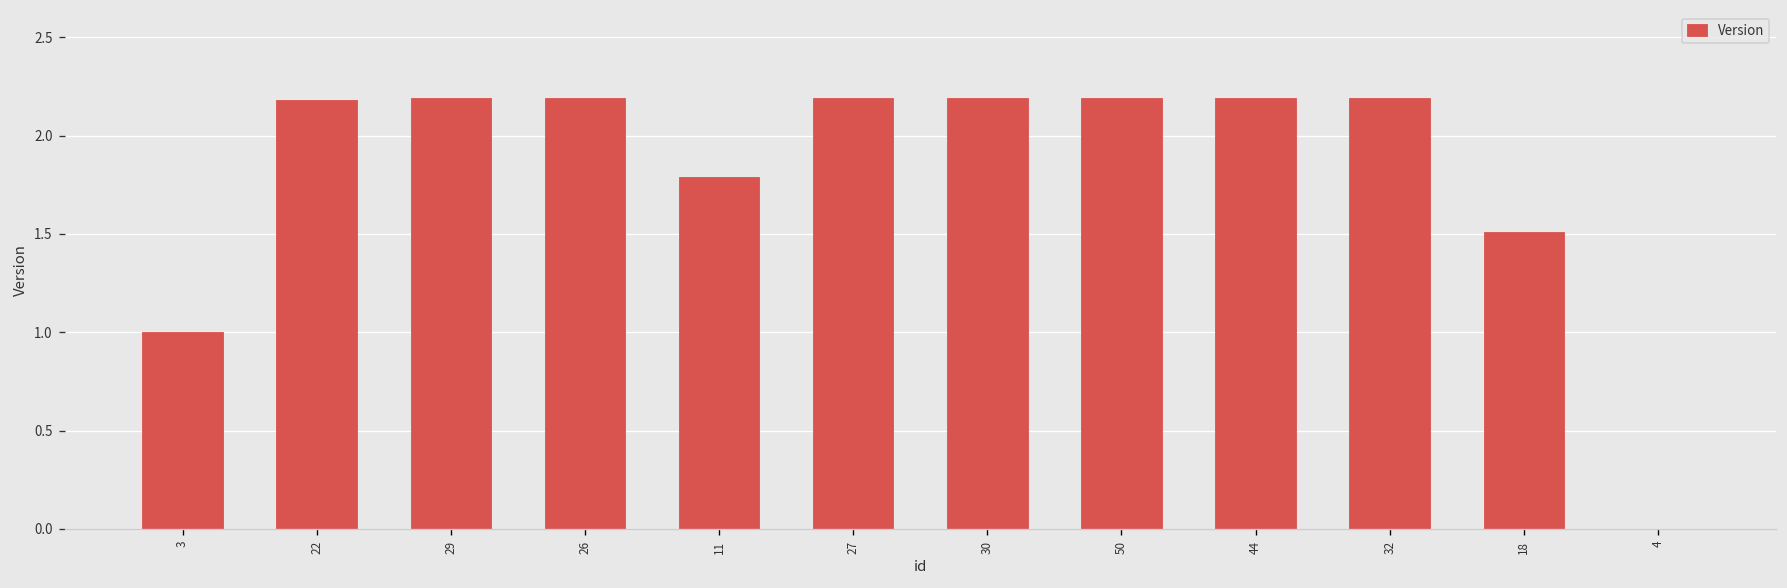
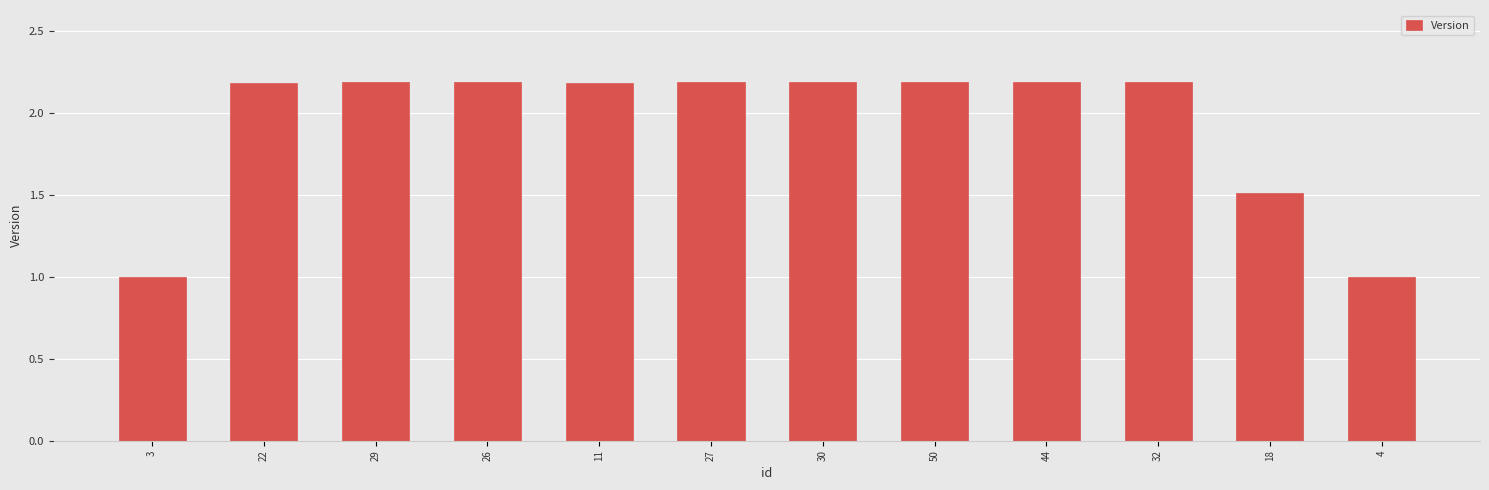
11: 1.79 -> 2.18
4: 0 -> 1
